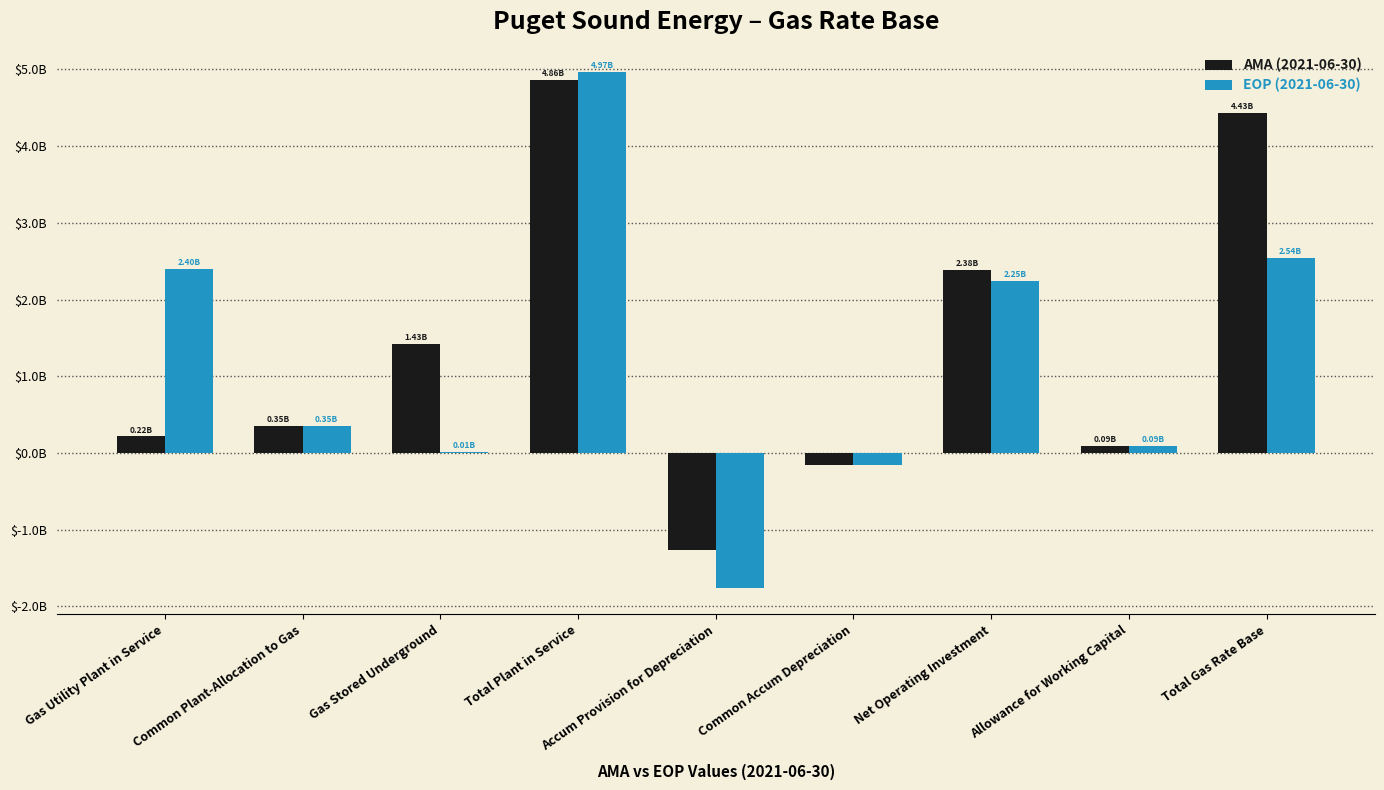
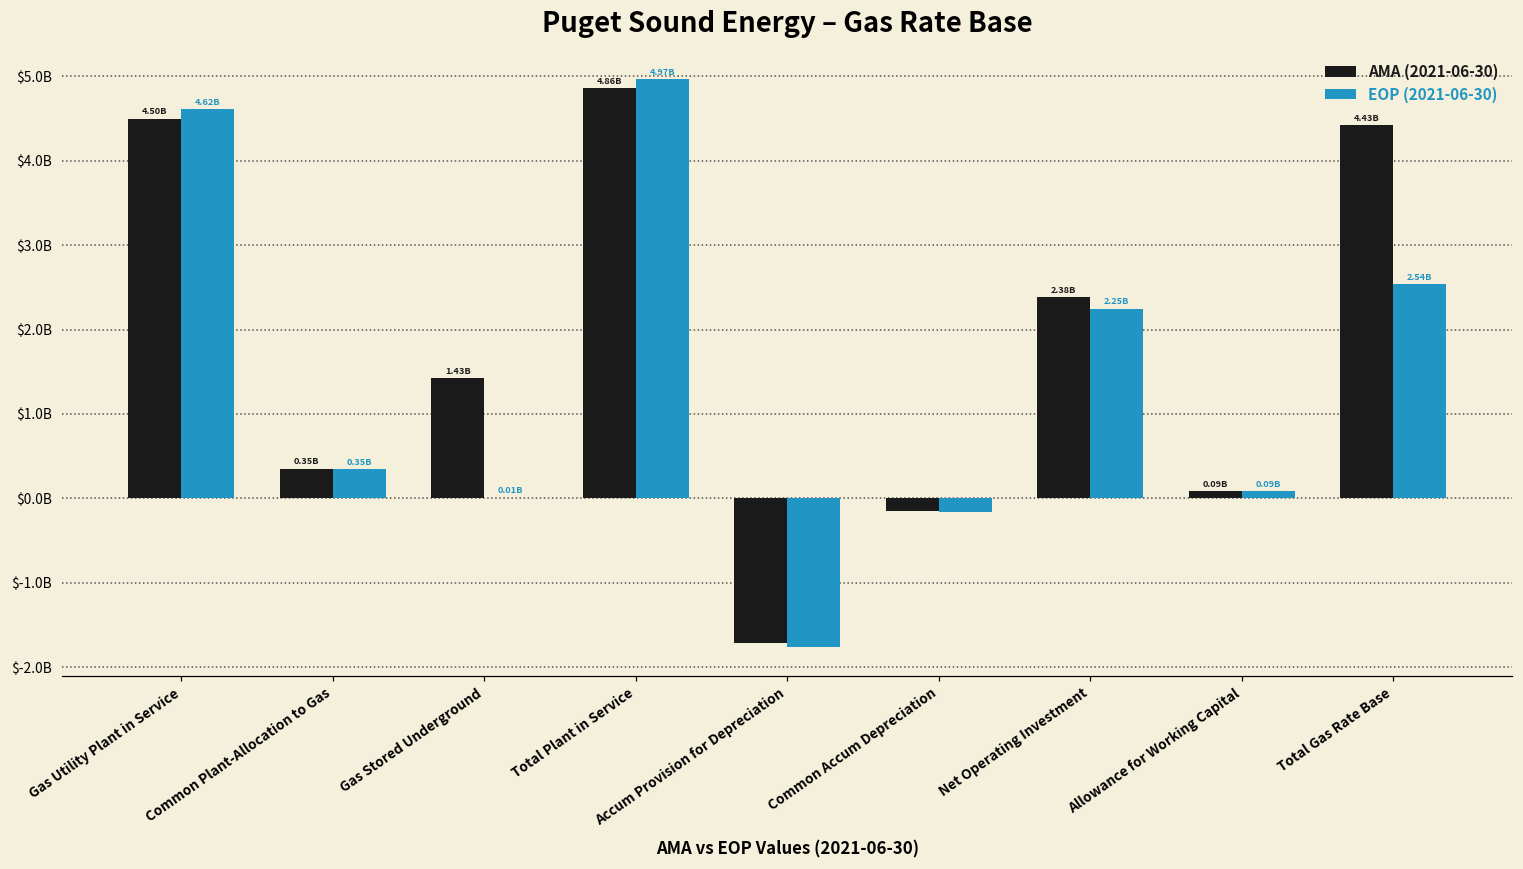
AMA (2021-06-30), Gas Utility Plant in Service: 0.22B -> 4.50B
EOP (2021-06-30), Gas Utility Plant in Service: 2.40B -> 4.62B
AMA (2021-06-30), Accum Provision for Depreciation: $-1300000000 -> $-1700000000
